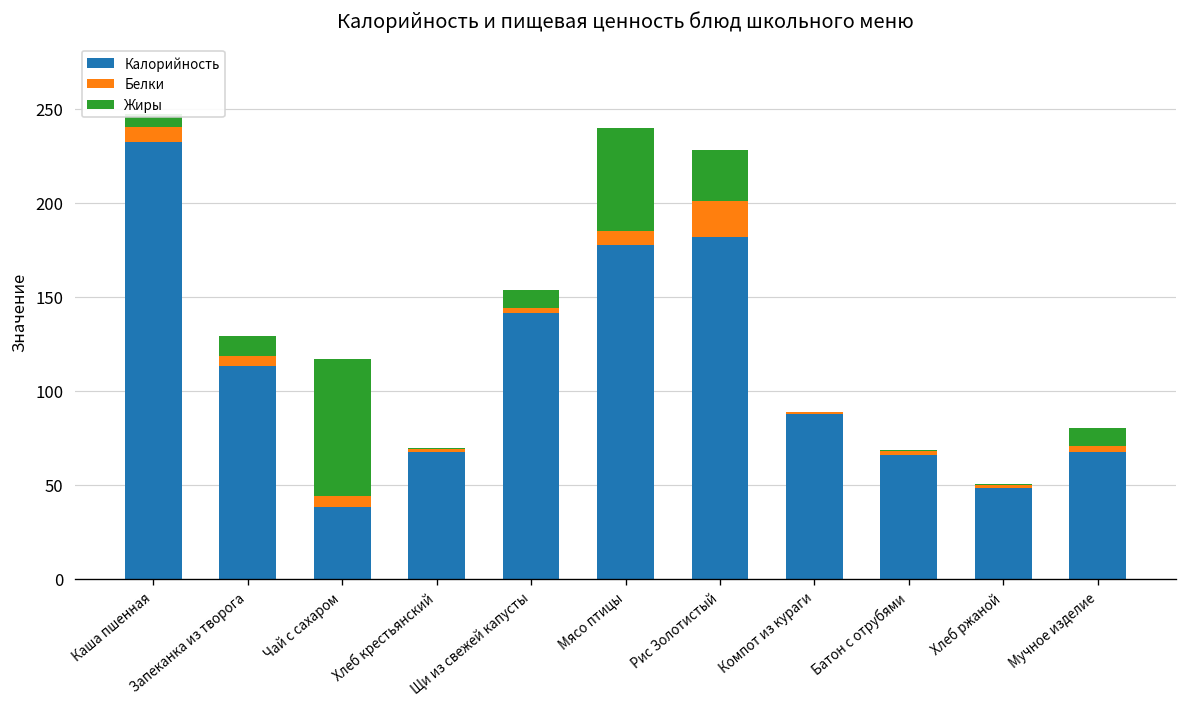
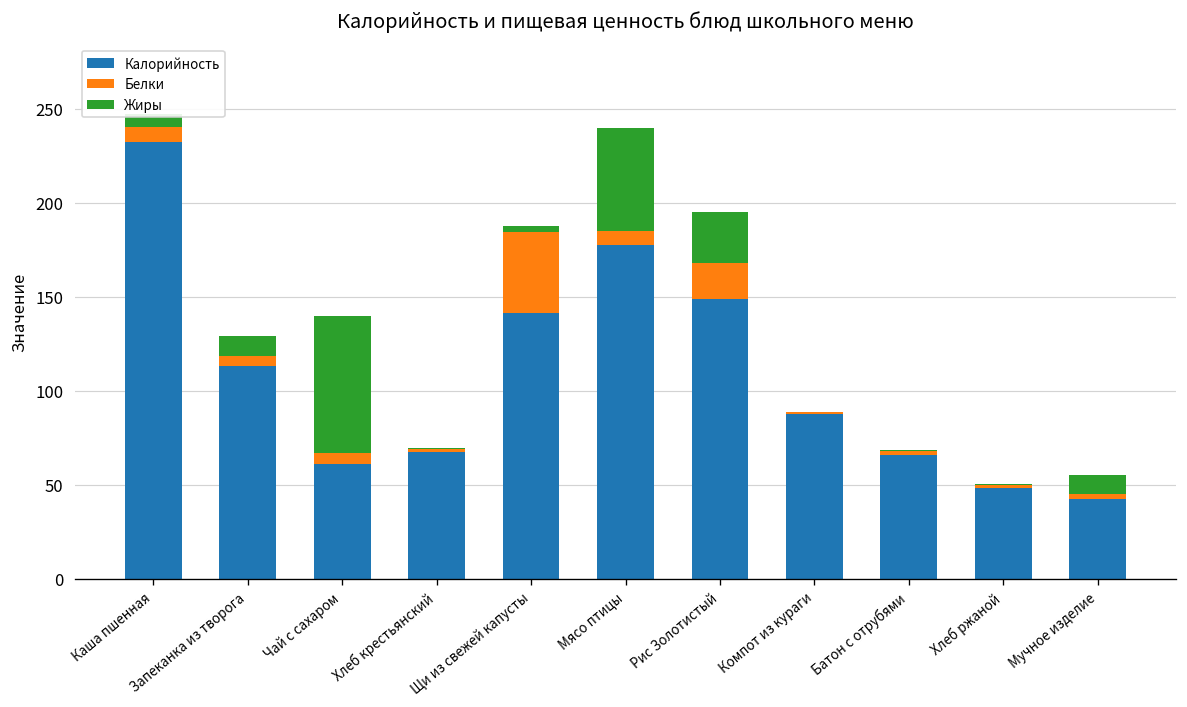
Калорийность, Чай с сахаром: 38 -> 61
Белки, Щи из свежей капусты: 3 -> 43
Жиры, Щи из свежей капусты: 9 -> 4
Калорийность, Рис Золотистый: 182 -> 149
Калорийность, Мучное изделие: 68 -> 42
